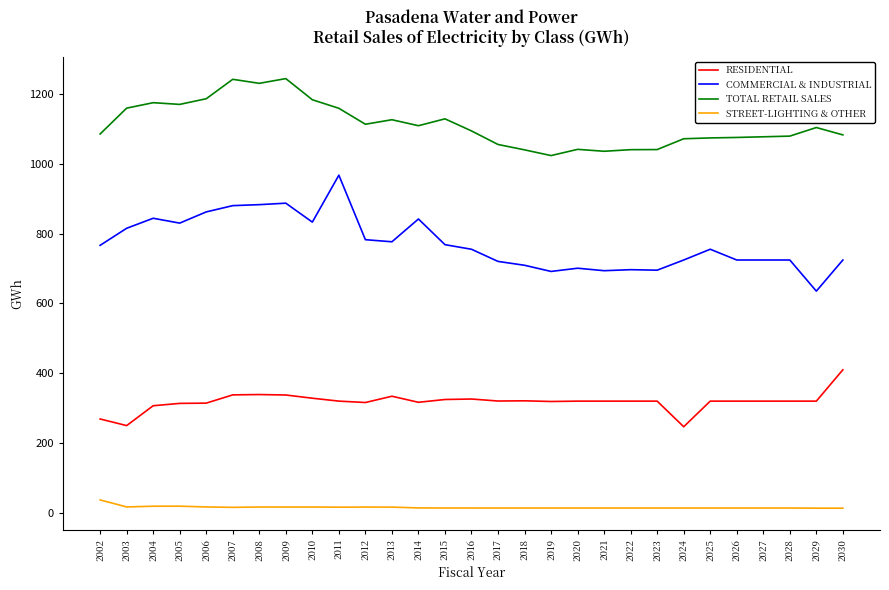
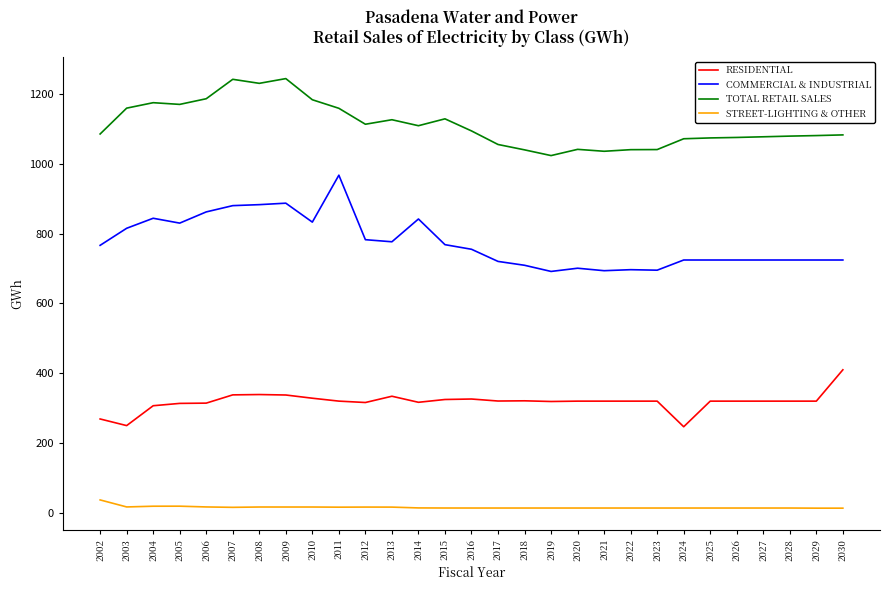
COMMERCIAL & INDUSTRIAL, 2025: 760 -> 720
COMMERCIAL & INDUSTRIAL, 2029: 640 -> 720
TOTAL RETAIL SALES, 2029: 1100 -> 1080
